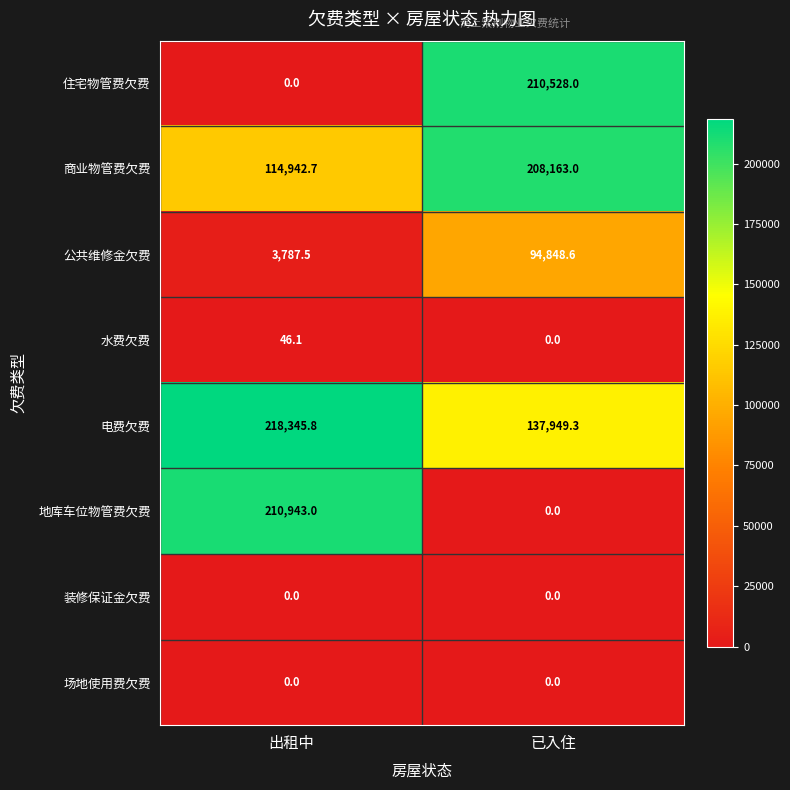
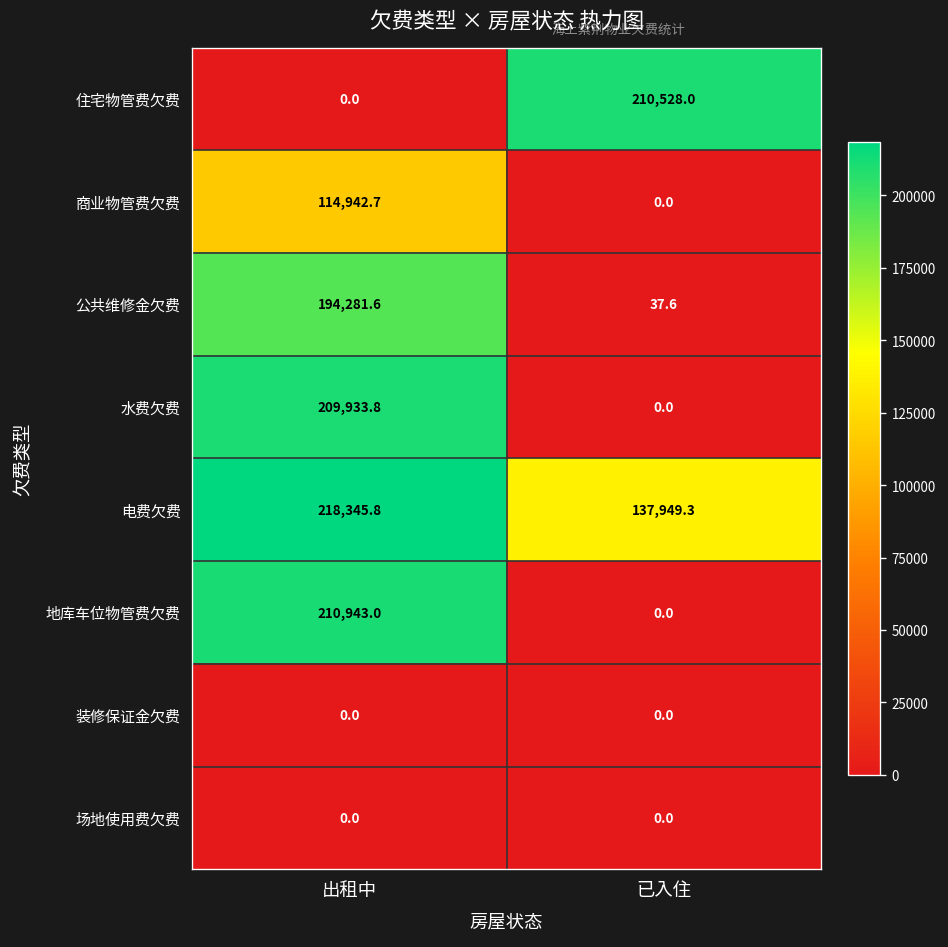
商业物管费欠费, 已入住: 208,163.0 -> 0.0
公共维修金欠费, 出租中: 3,787.5 -> 194,281.6
公共维修金欠费, 已入住: 94,848.6 -> 37.6
水费欠费, 出租中: 46.1 -> 209,933.8
